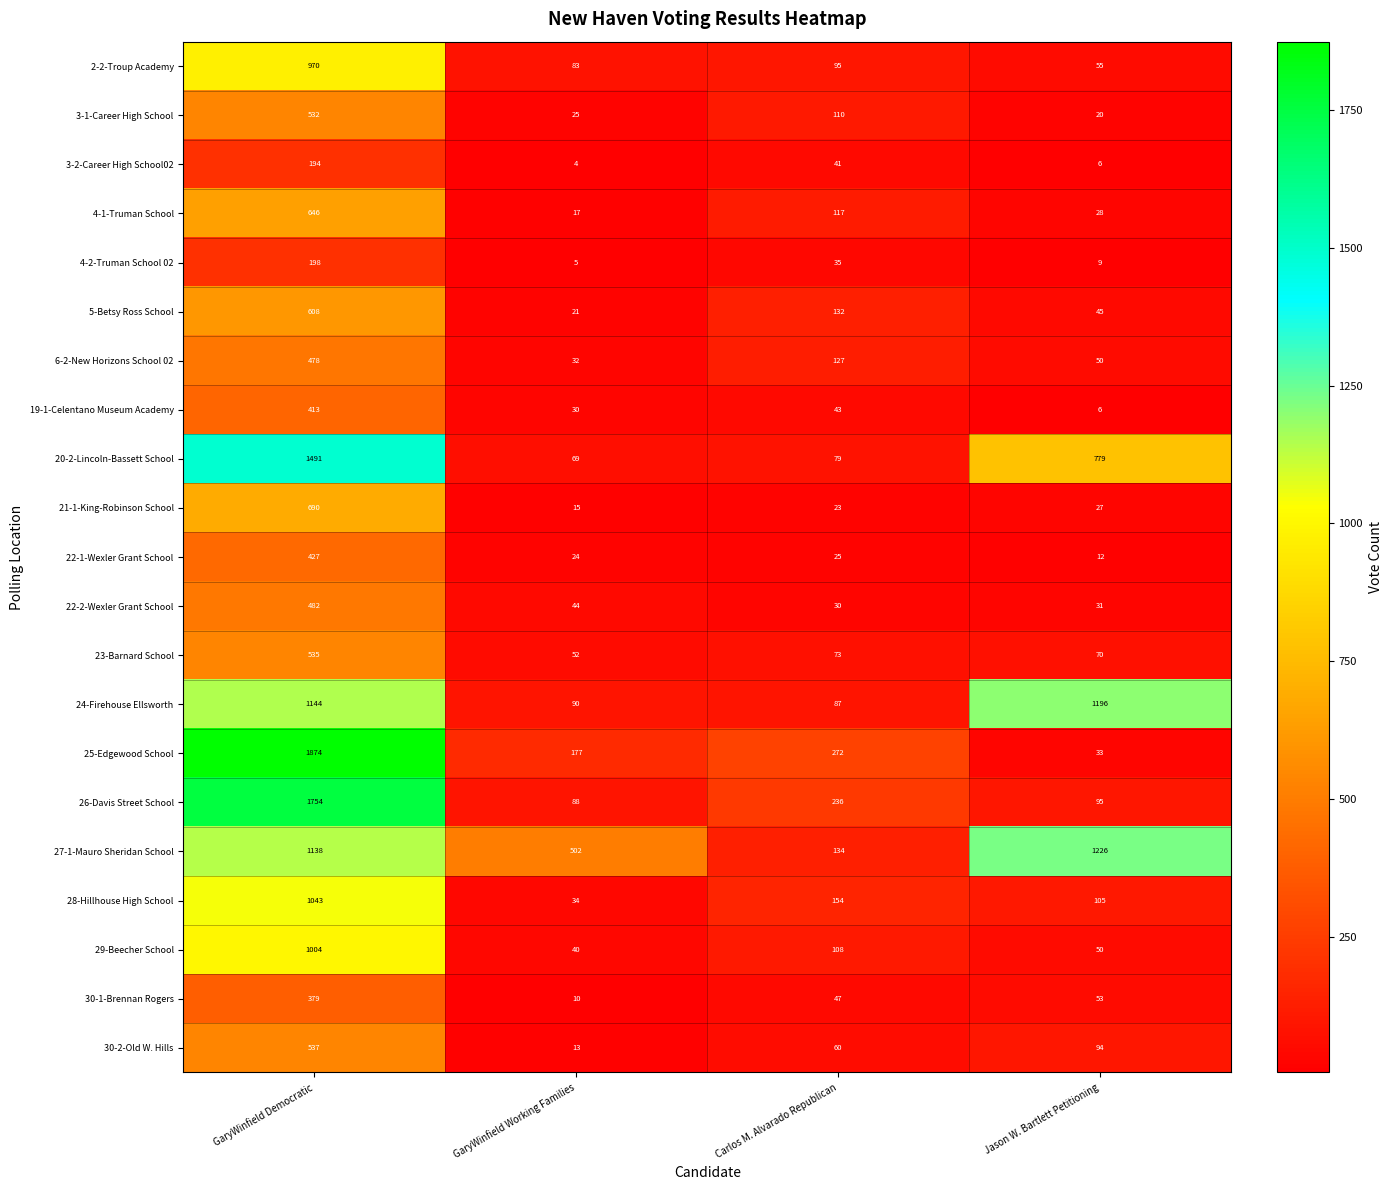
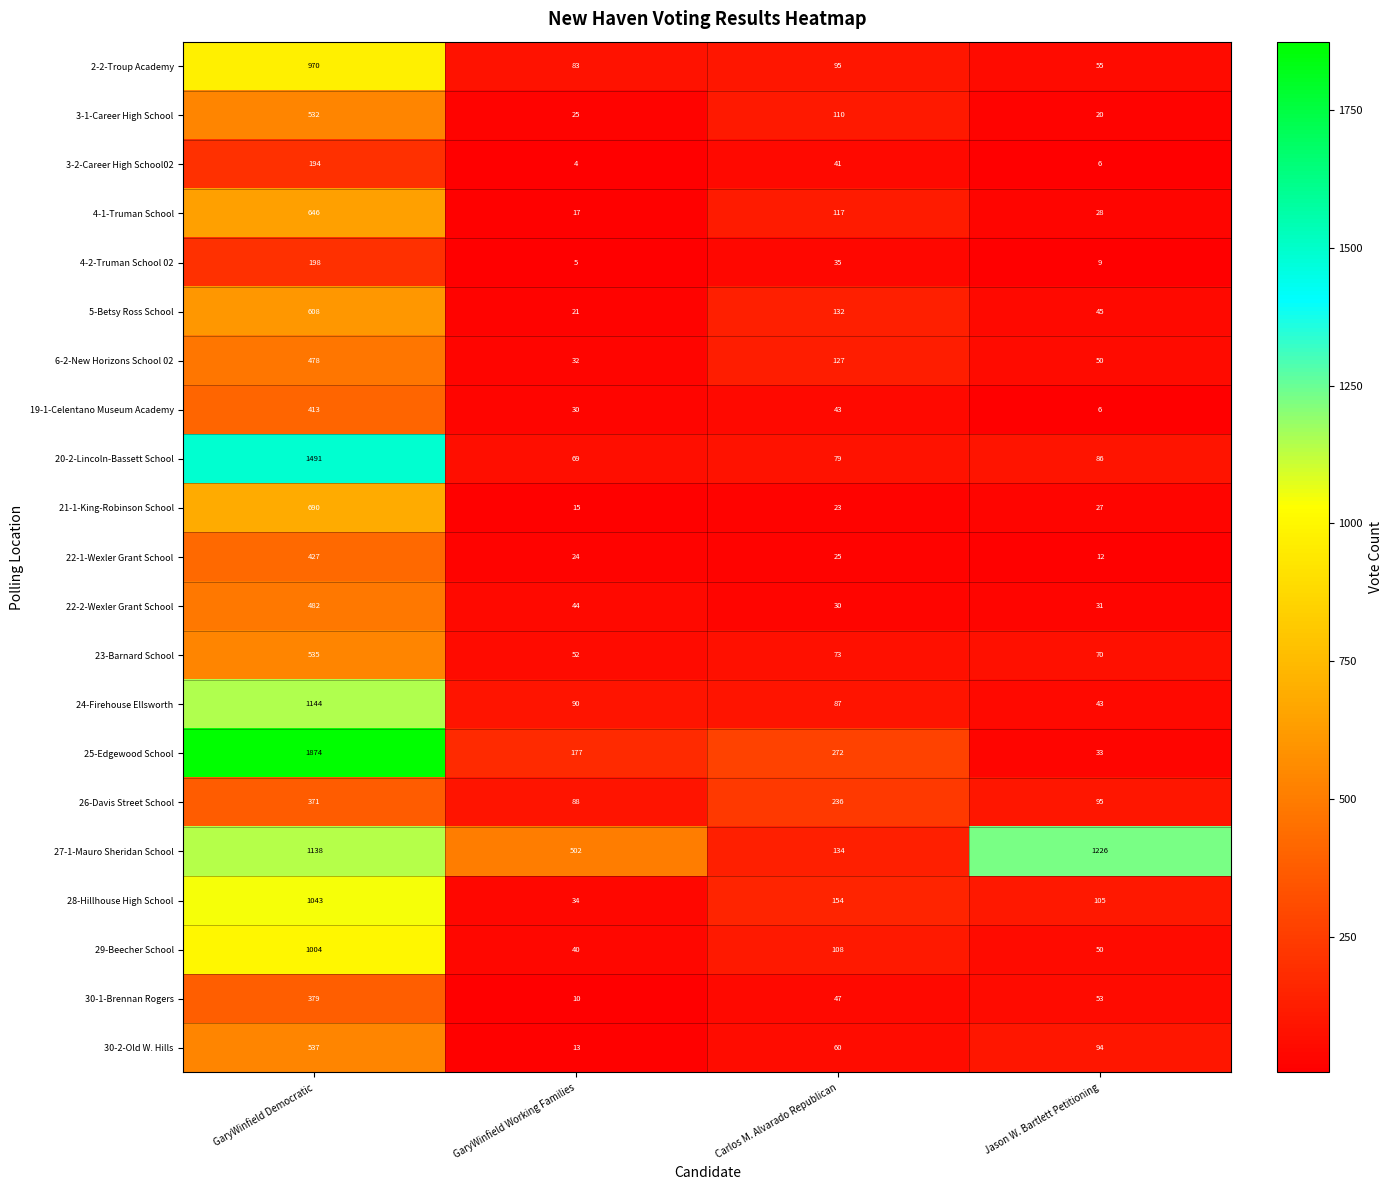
20-2-Lincoln-Bassett School, Jason W. Bartlett Petitioning: 779 -> 86
24-Firehouse Ellsworth, Jason W. Bartlett Petitioning: 1196 -> 43
26-Davis Street School, GaryWinfield Democratic: 1754 -> 371
